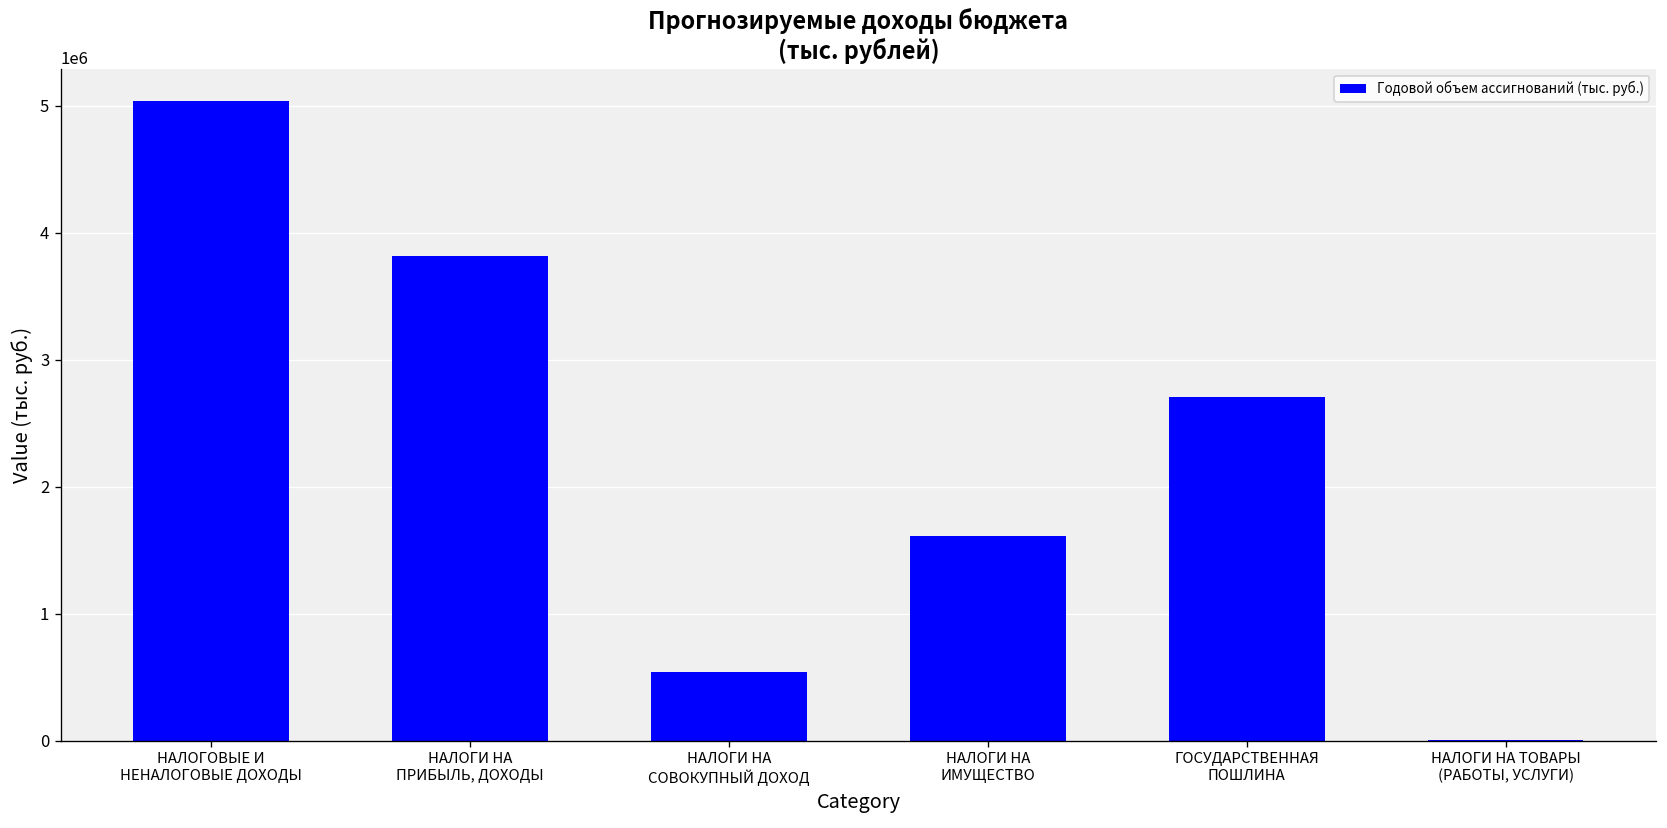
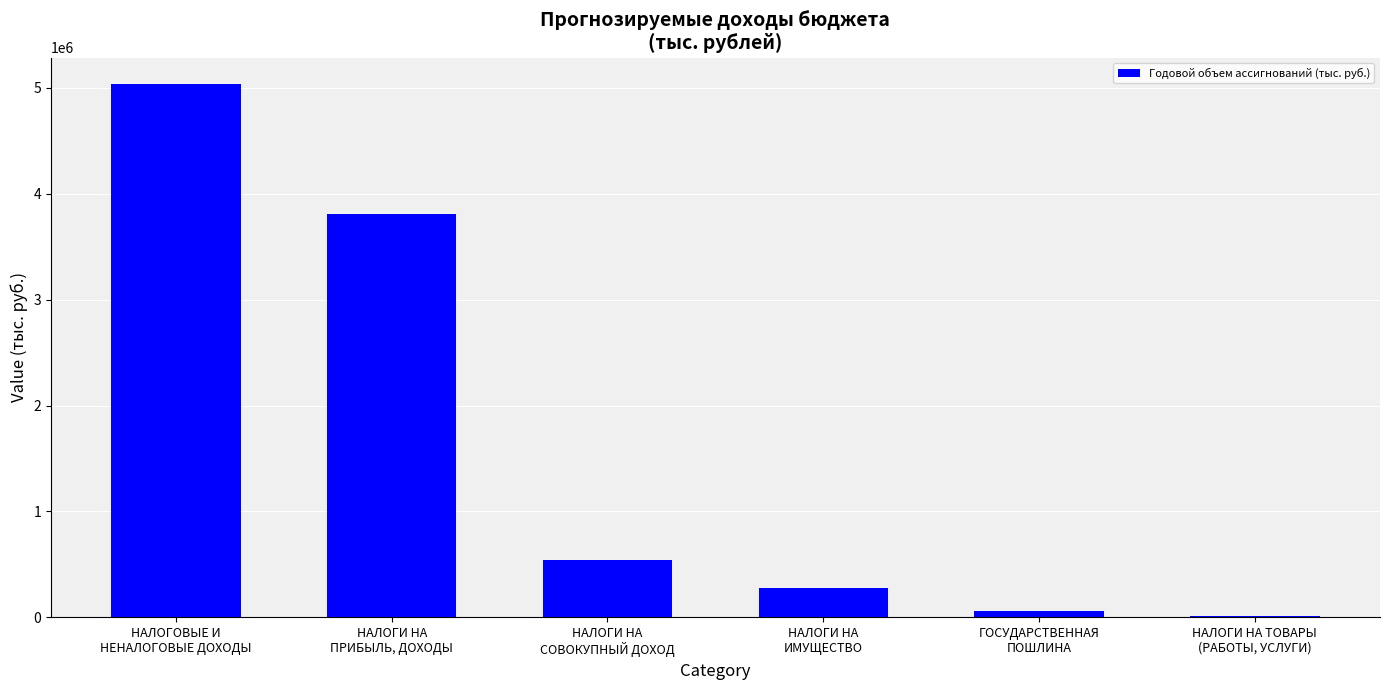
НАЛОГИ НА ИМУЩЕСТВО: 1610000 -> 270000
ГОСУДАРСТВЕННАЯ ПОШЛИНА: 2710000 -> 60000
